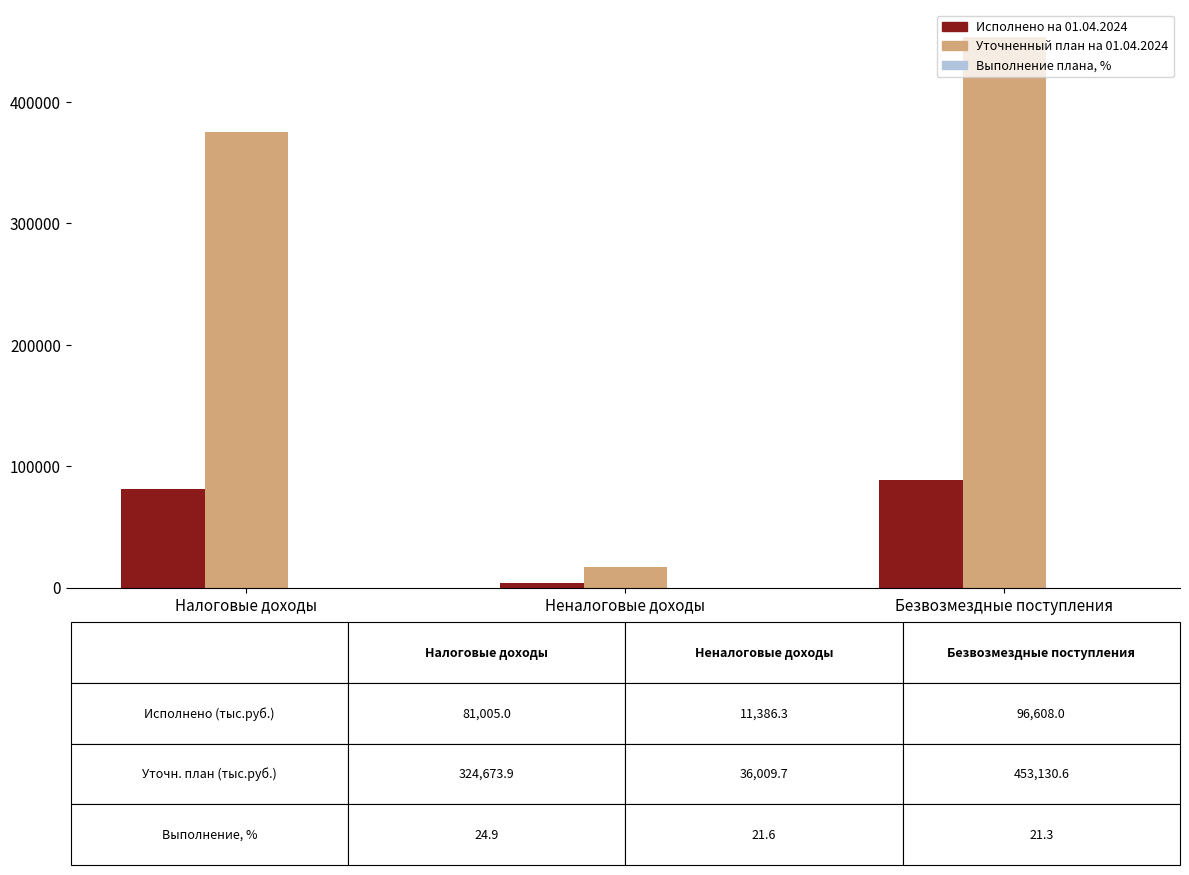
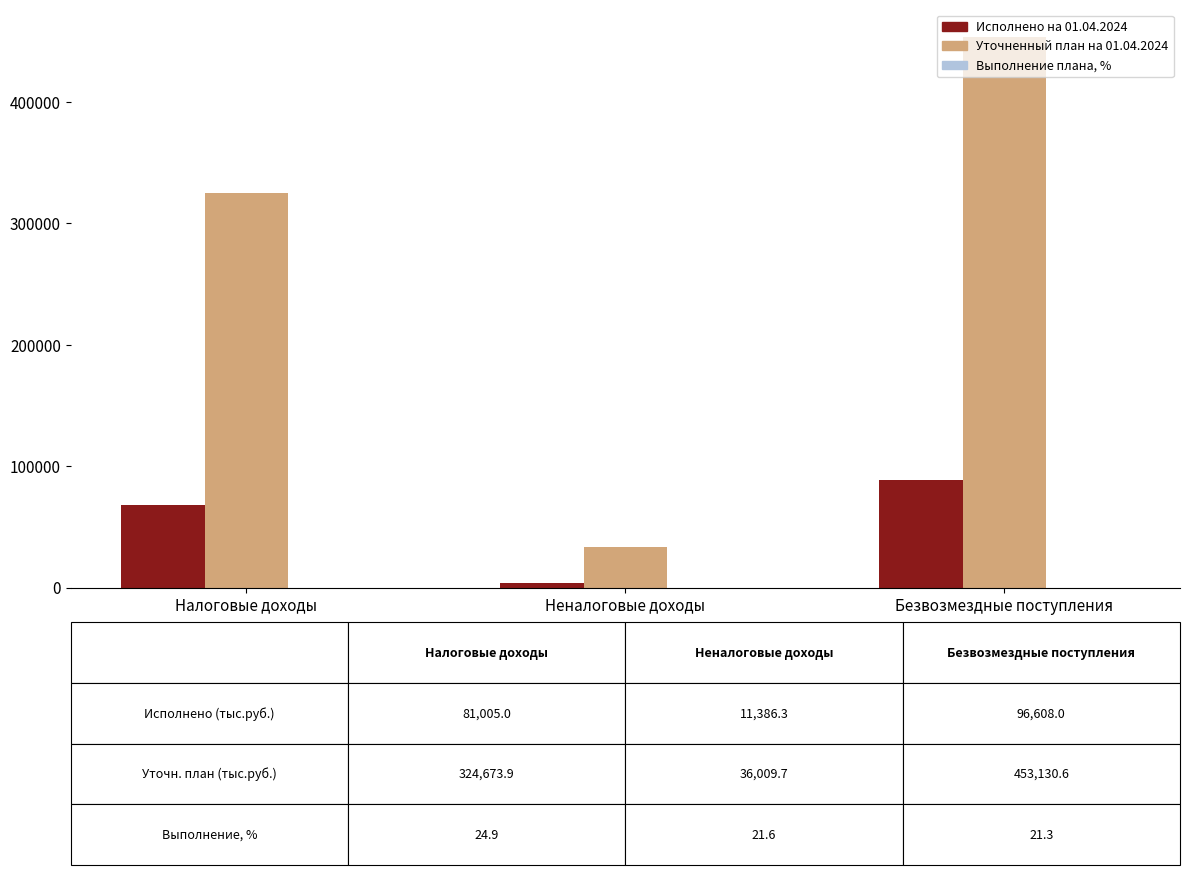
Исполнено на 01.04.2024, Налоговые доходы: 81000 -> 68000
Уточненный план на 01.04.2024, Налоговые доходы: 375000 -> 325000
Уточненный план на 01.04.2024, Неналоговые доходы: 17000 -> 33000
